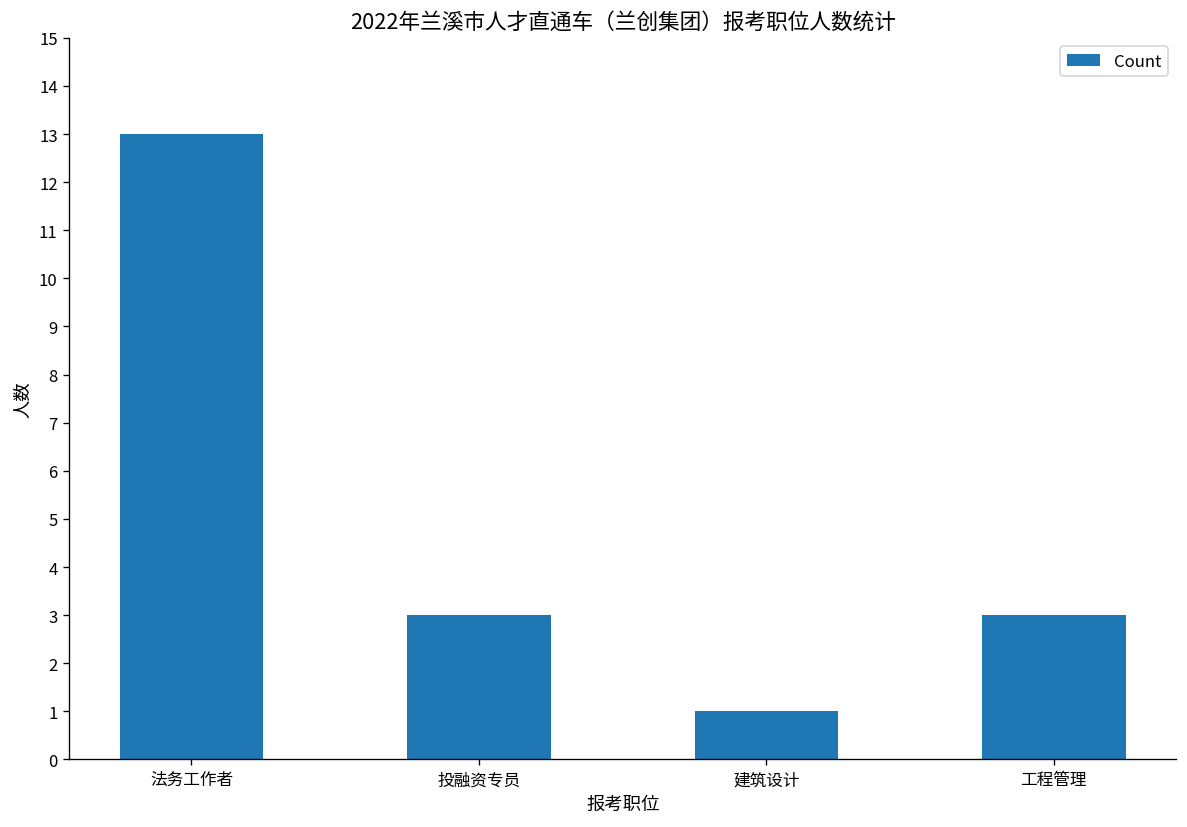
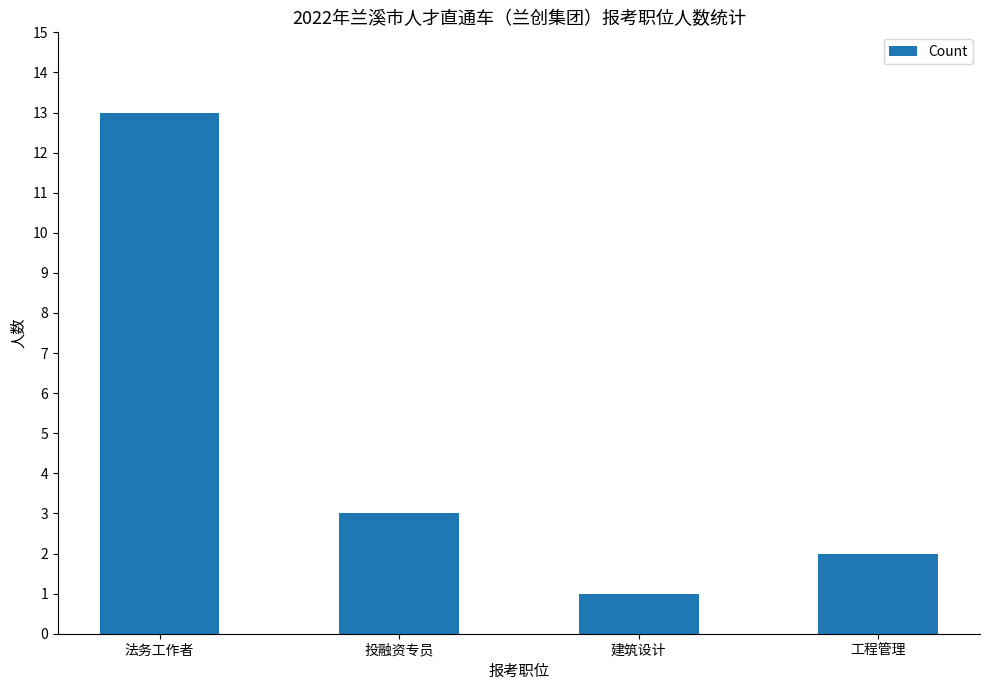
工程管理: 3 -> 2
